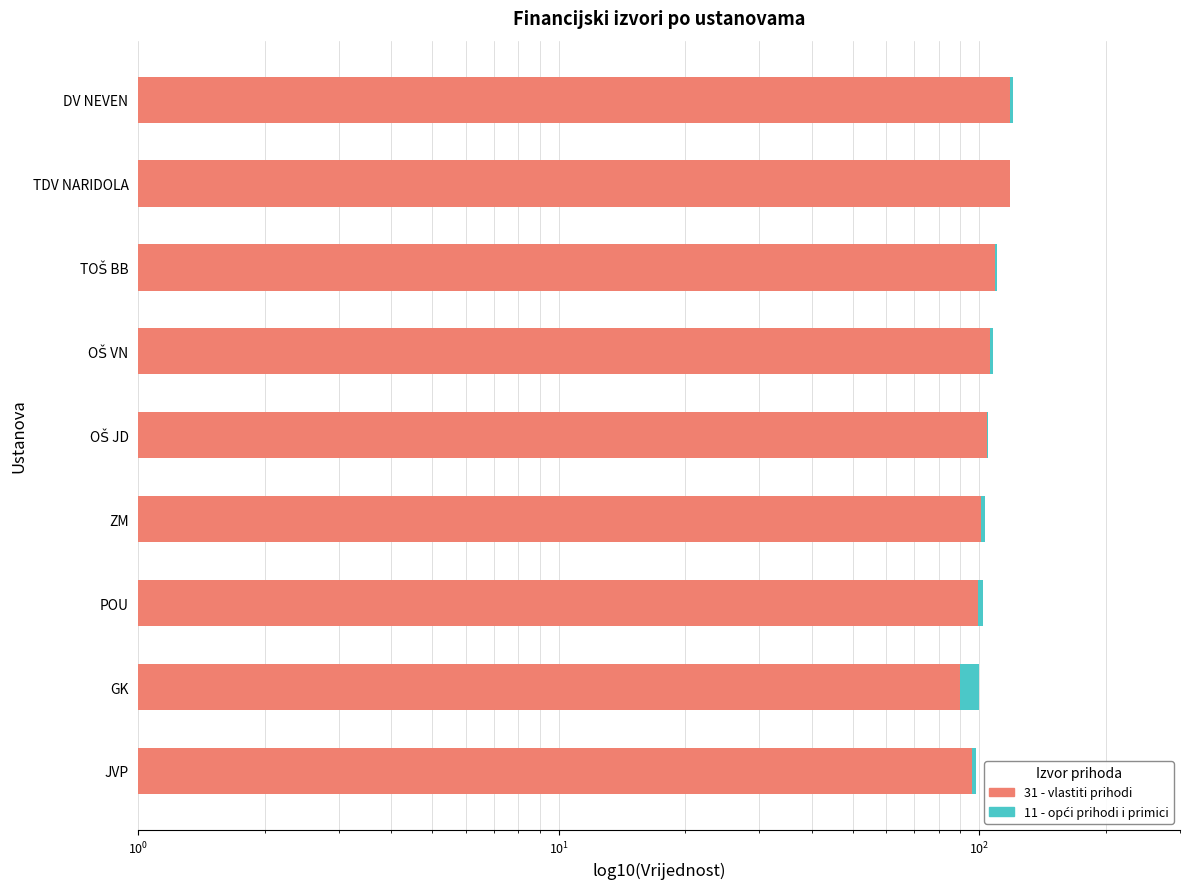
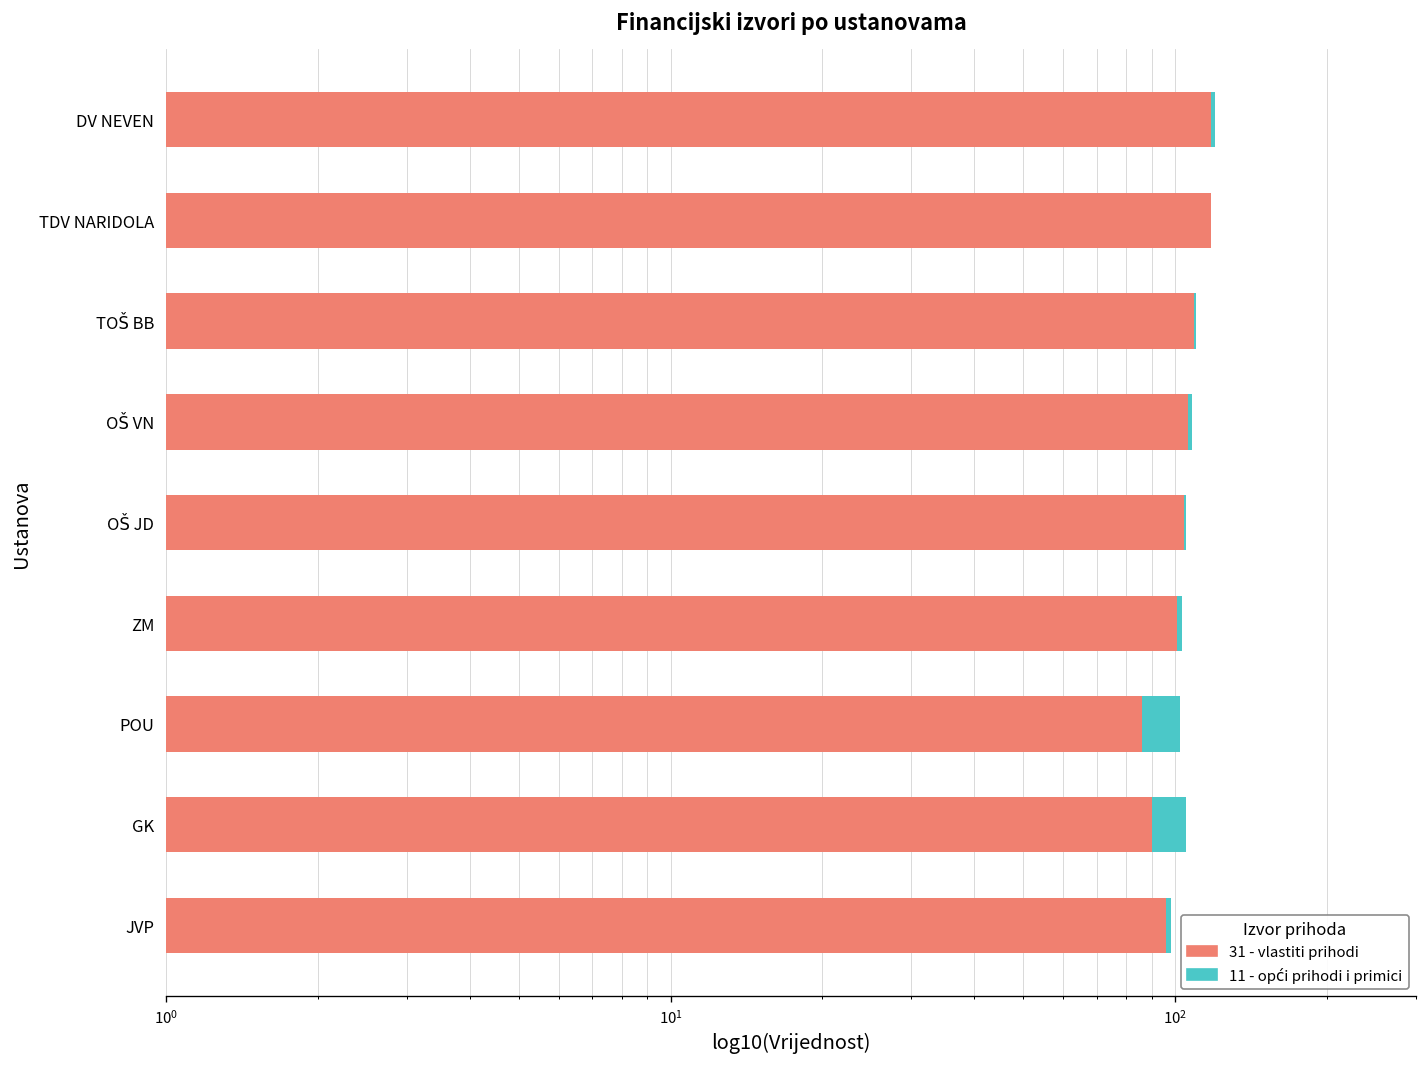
31 - vlastiti prihodi, POU: 99 -> 86
11 - opći prihodi i primici, GK: 100 -> 105
